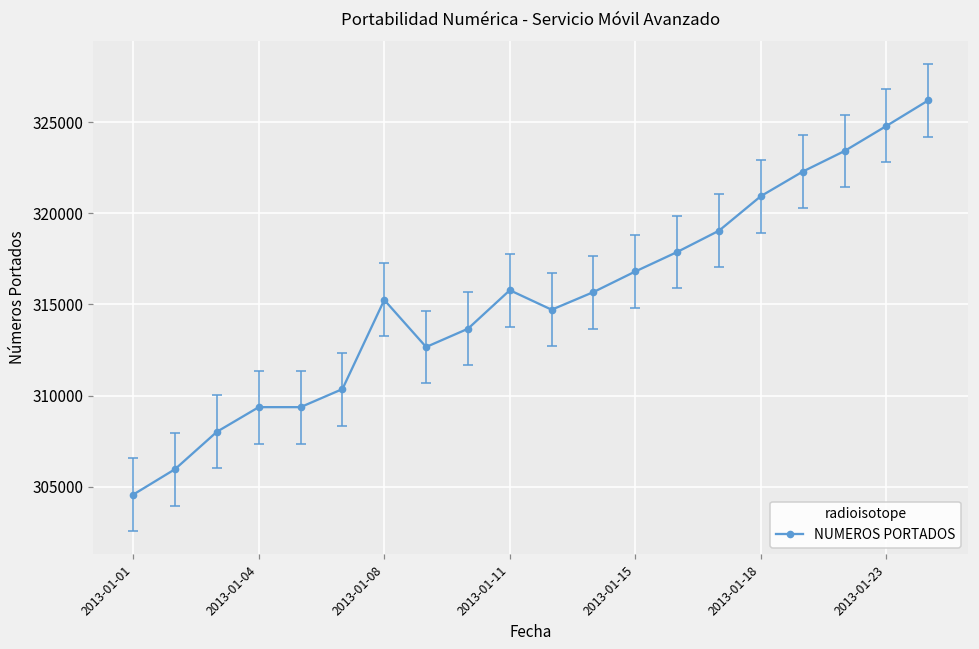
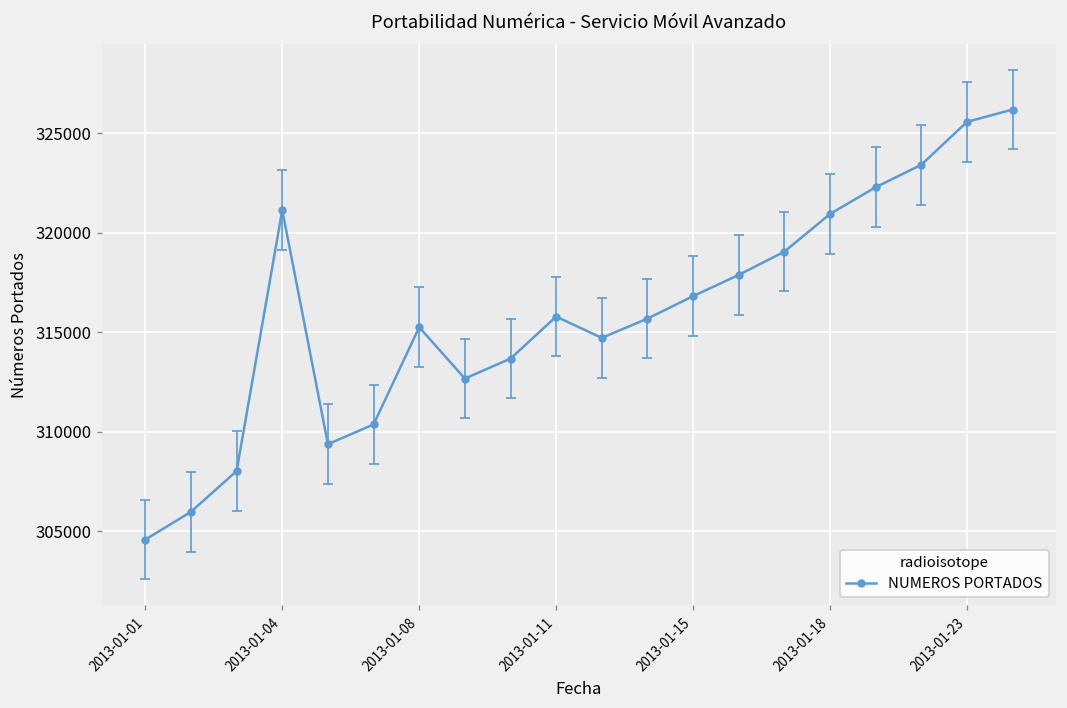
NUMEROS PORTADOS, 2013-01-04: 309400 -> 321100
NUMEROS PORTADOS, 2013-01-23: 324800 -> 325600
